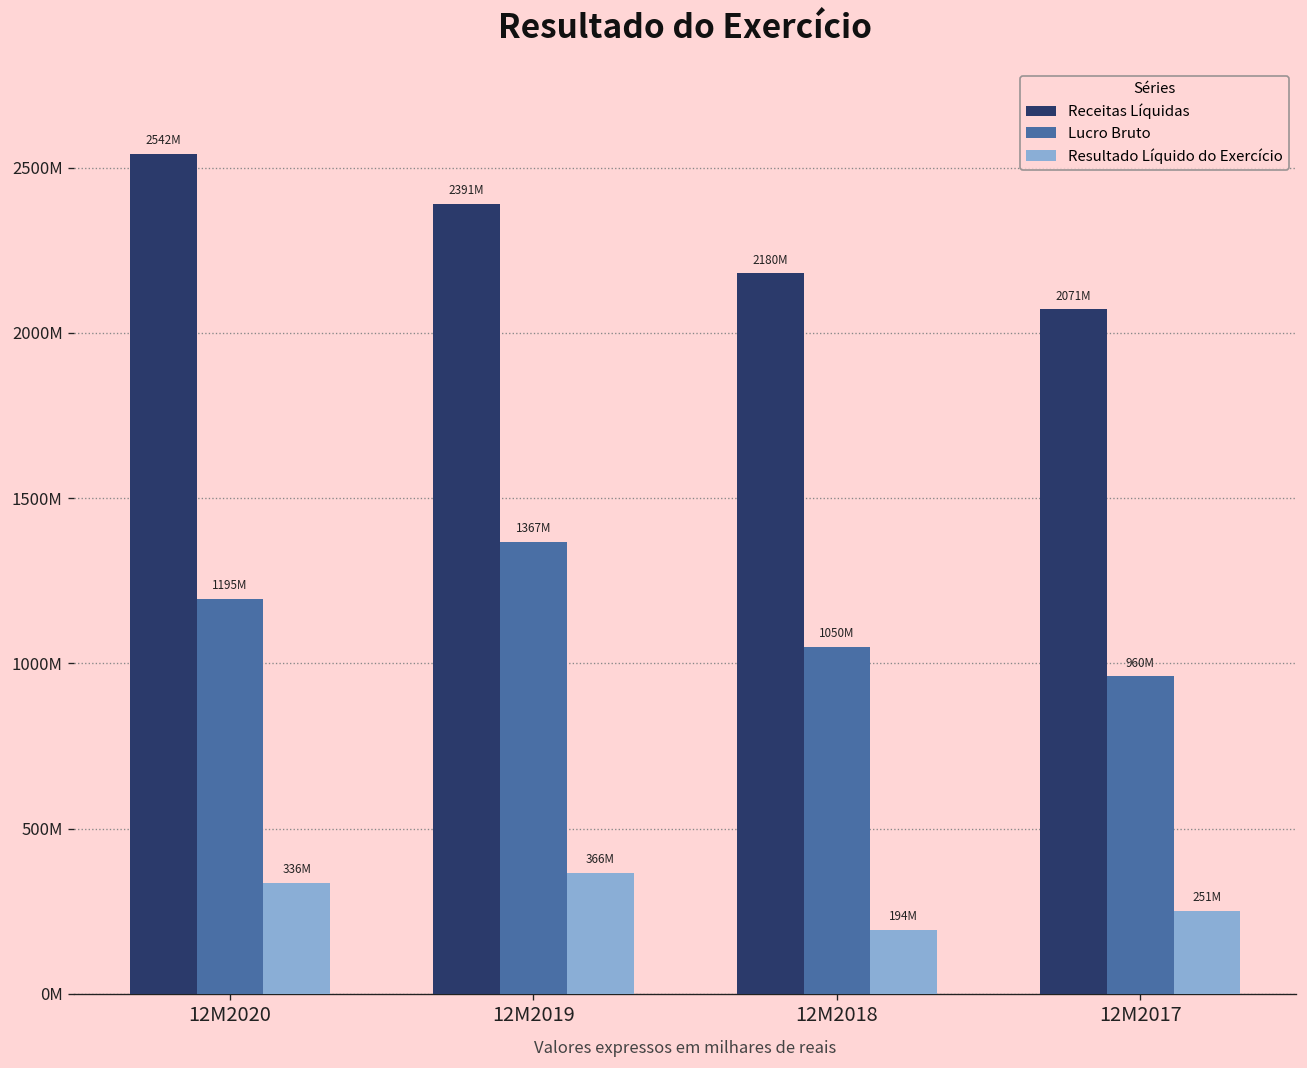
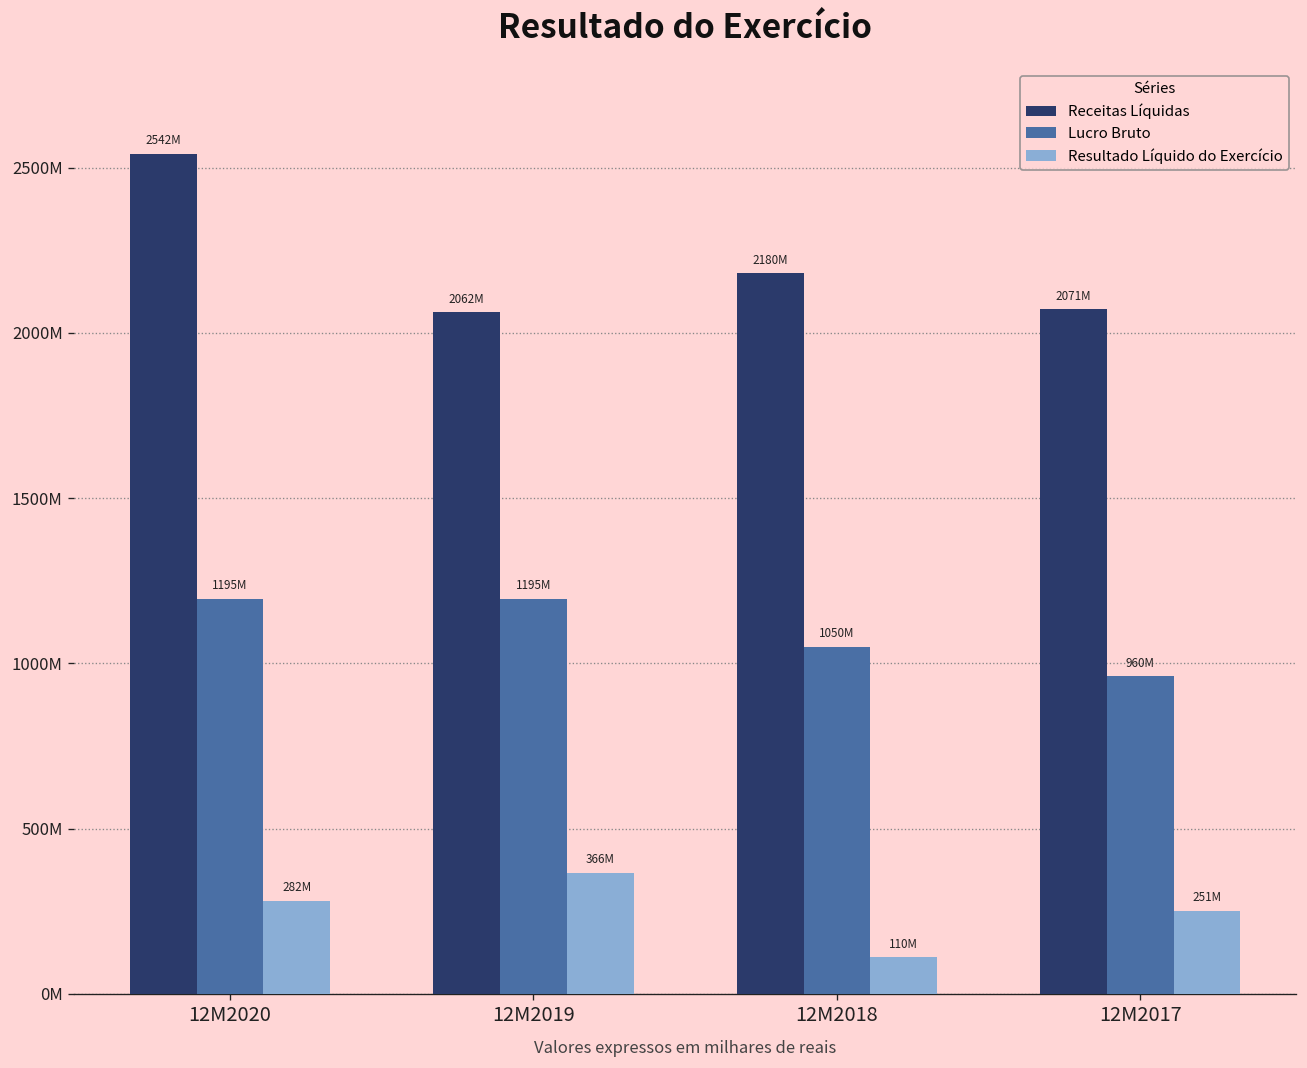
Resultado Líquido do Exercício, 12M2020: 336M -> 282M
Receitas Líquidas, 12M2019: 2391M -> 2062M
Lucro Bruto, 12M2019: 1367M -> 1195M
Resultado Líquido do Exercício, 12M2018: 194M -> 110M
